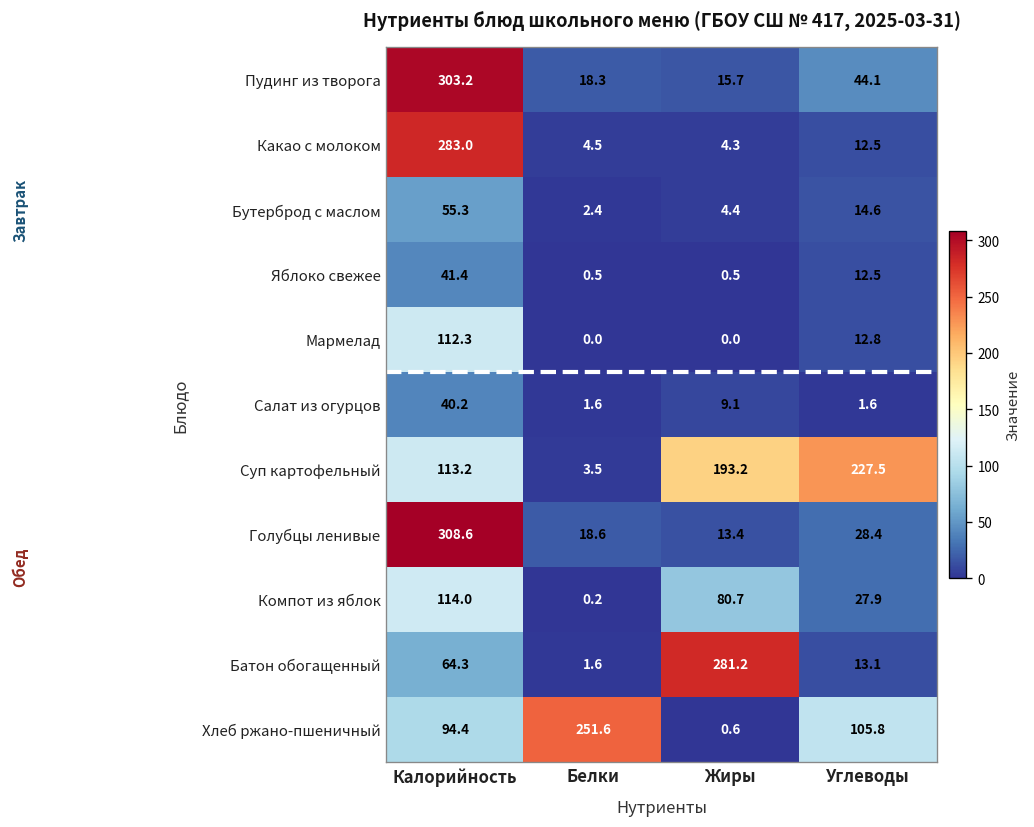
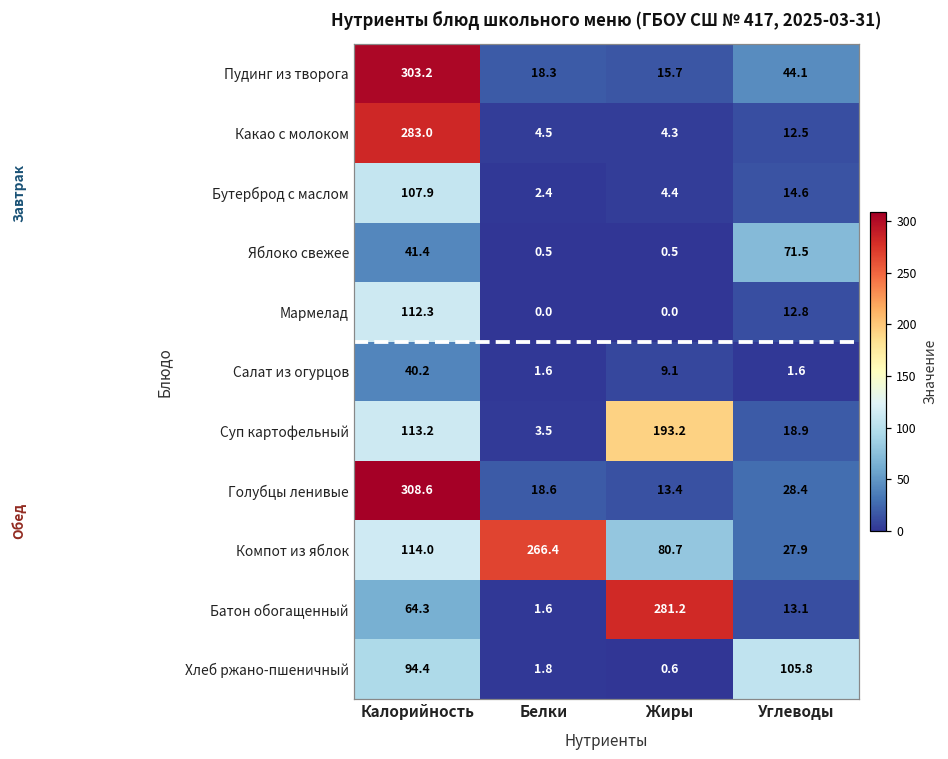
Бутерброд с маслом, Калорийность: 55.3 -> 107.9
Яблоко свежее, Углеводы: 12.5 -> 71.5
Суп картофельный, Углеводы: 227.5 -> 18.9
Компот из яблок, Белки: 0.2 -> 266.4
Хлеб ржано-пшеничный, Белки: 251.6 -> 1.8
